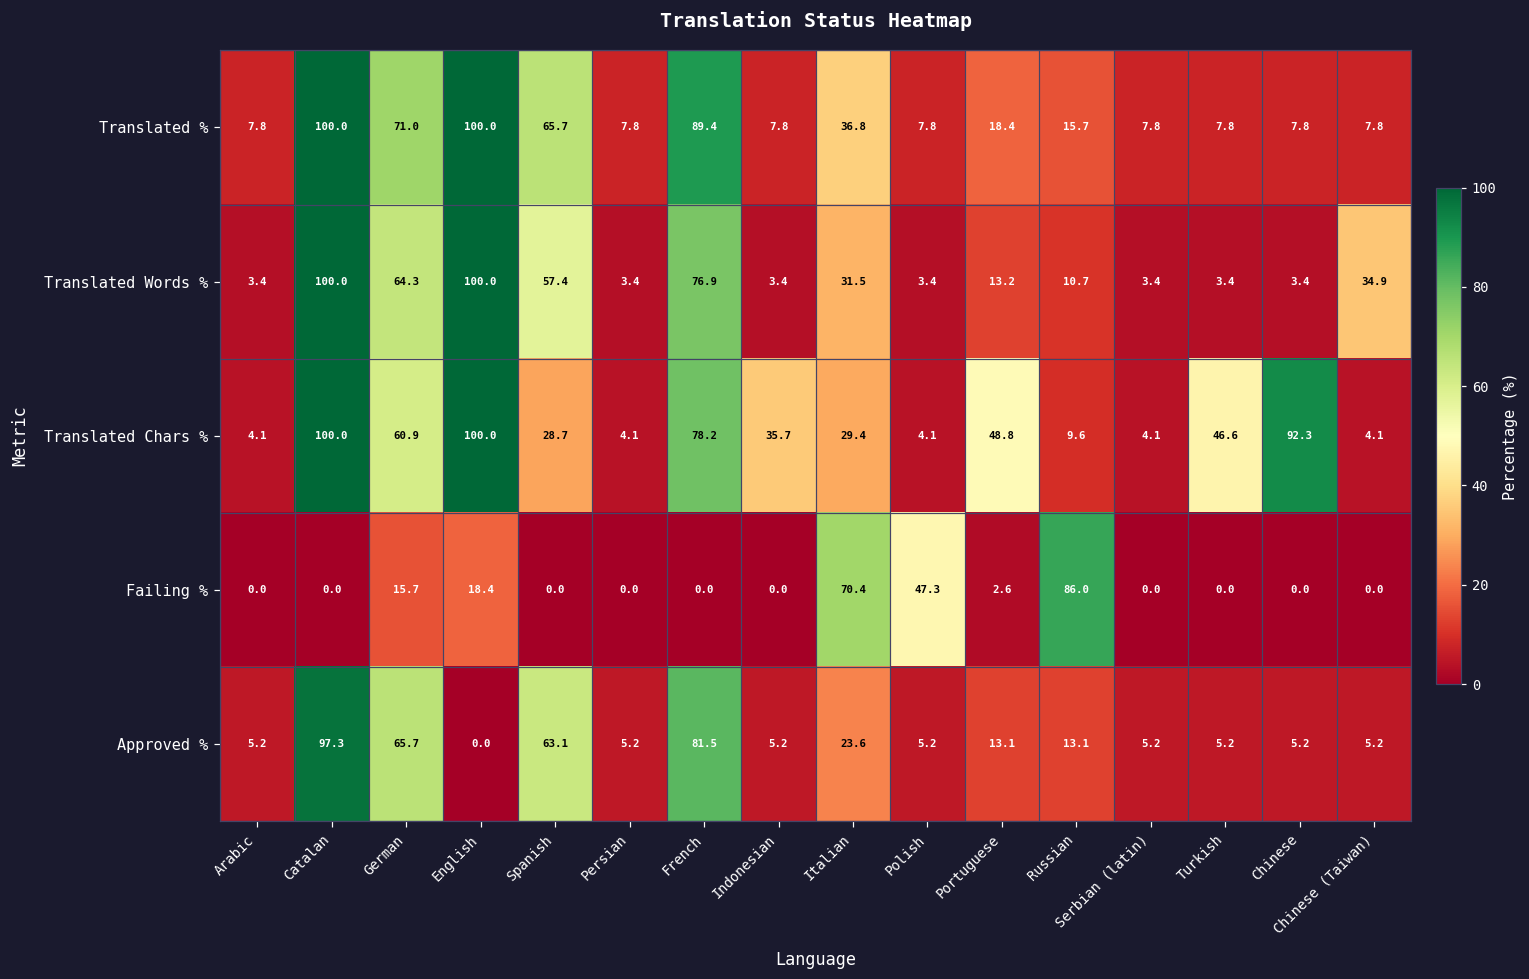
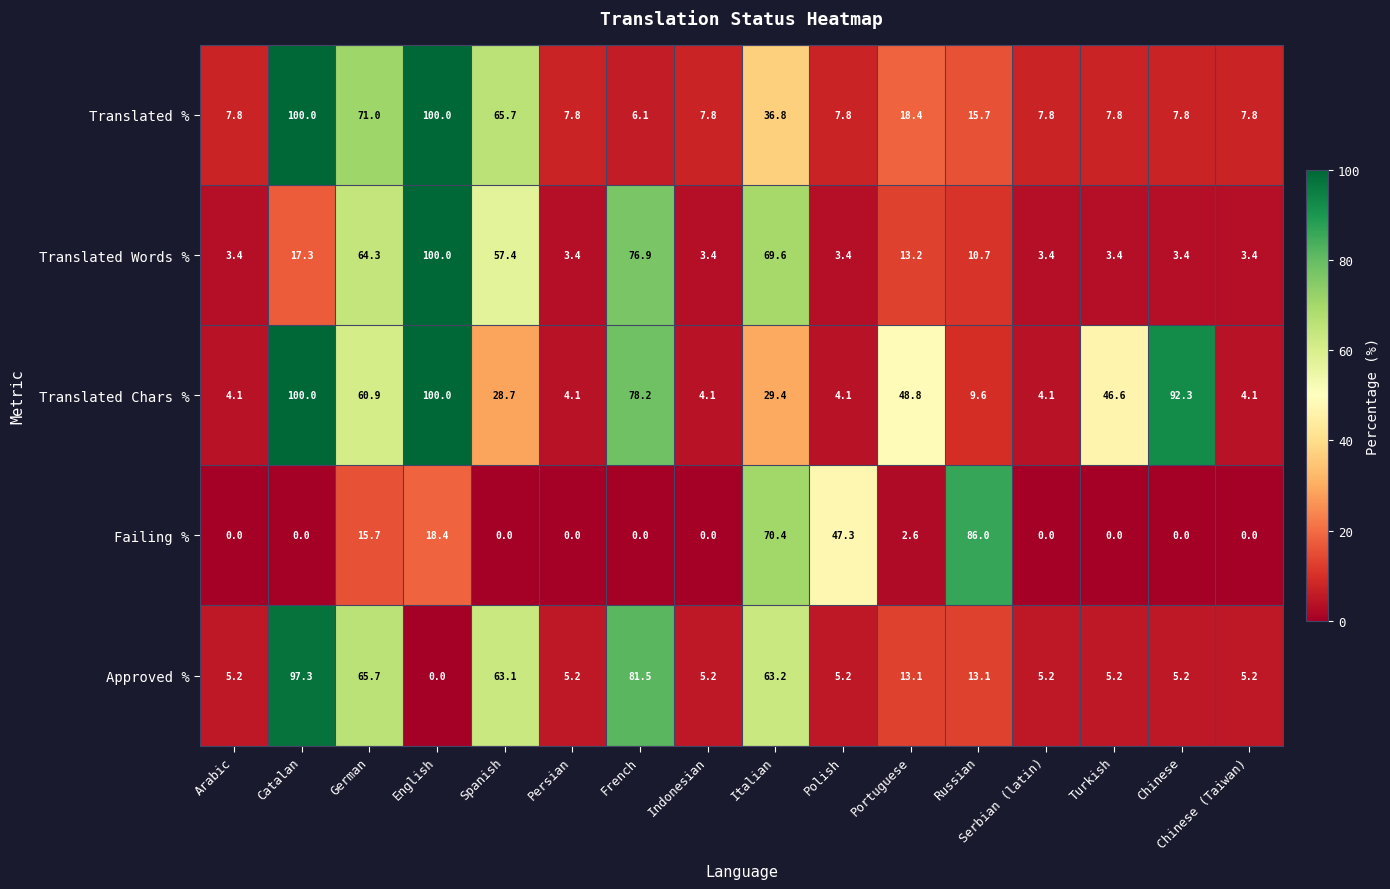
Translated %, French: 89.4 -> 6.1
Translated Words %, Catalan: 100.0 -> 17.3
Translated Words %, Italian: 31.5 -> 69.6
Translated Words %, Chinese (Taiwan): 34.9 -> 3.4
Translated Chars %, Indonesian: 35.7 -> 4.1
Approved %, Italian: 23.6 -> 63.2
